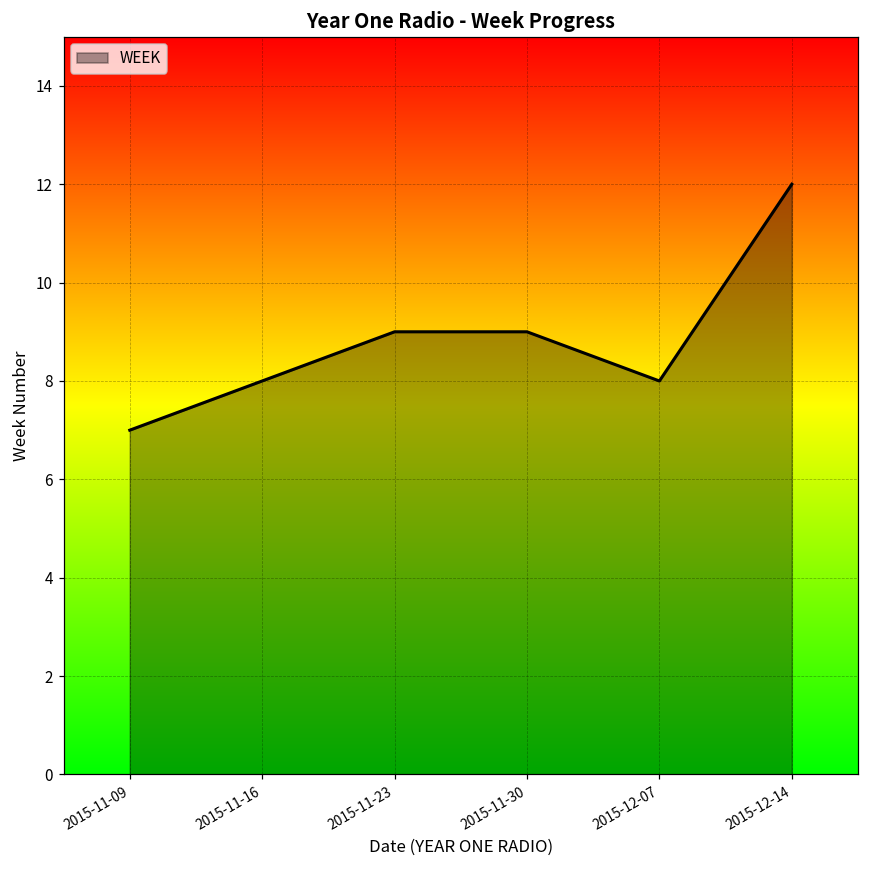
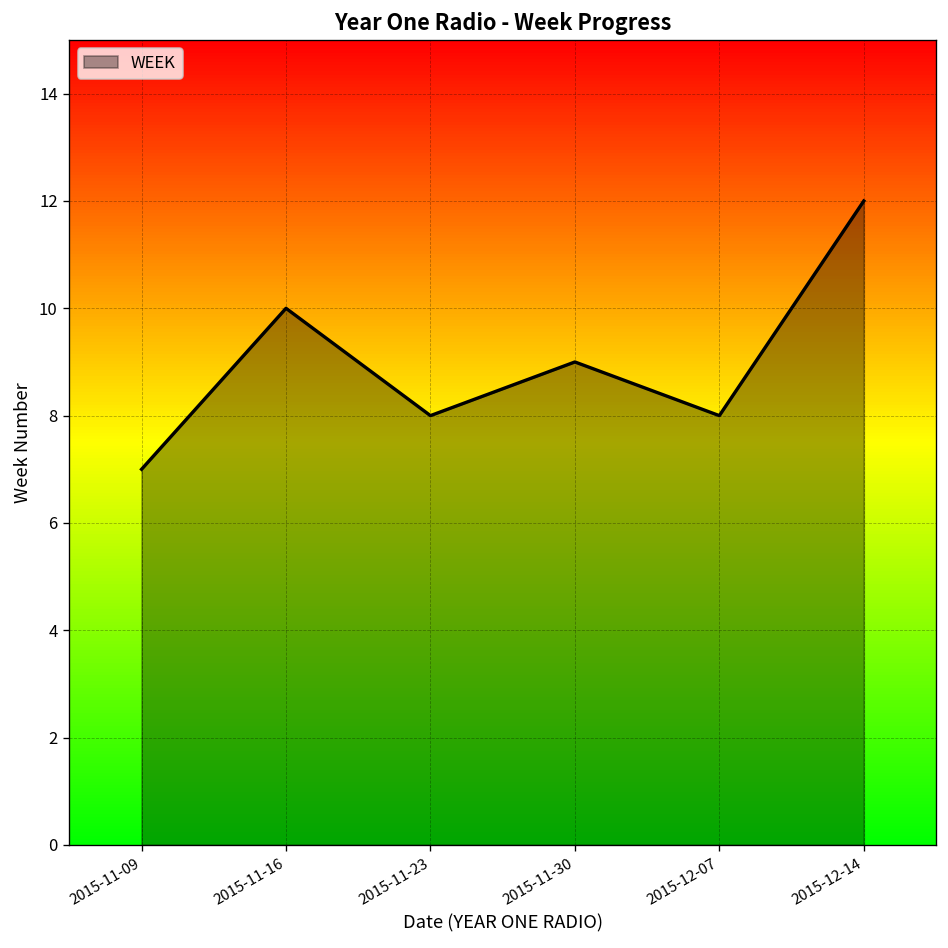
2015-11-16: 8 -> 10
2015-11-23: 9 -> 8
